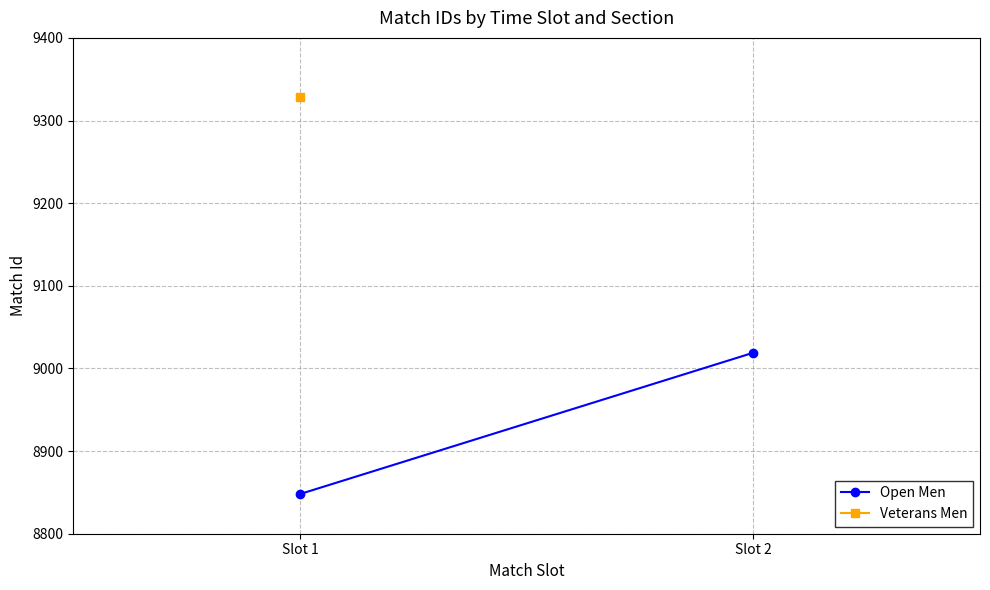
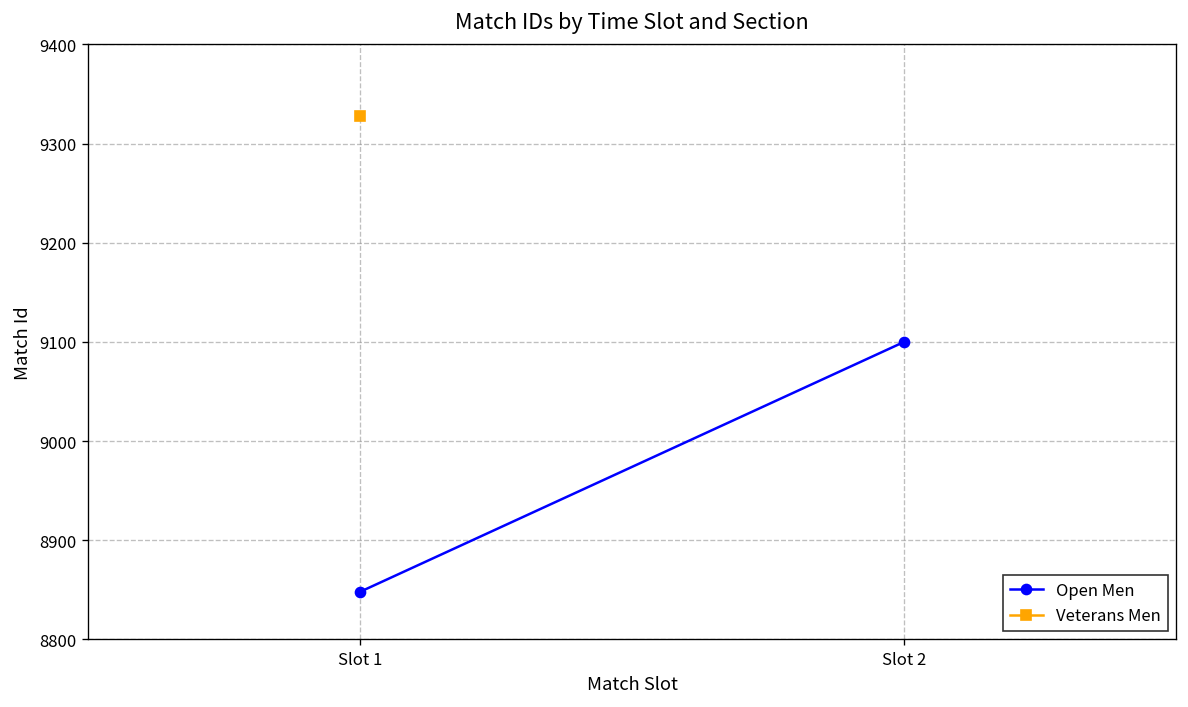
Open Men, Slot 2: 9020 -> 9100
